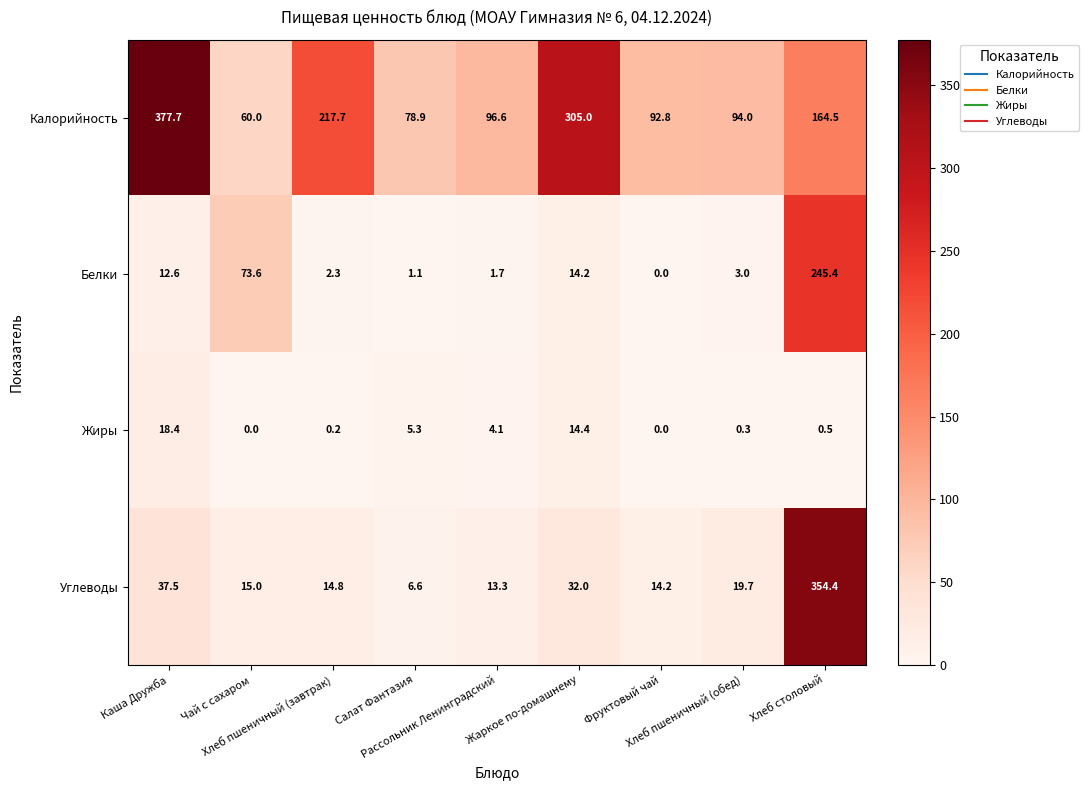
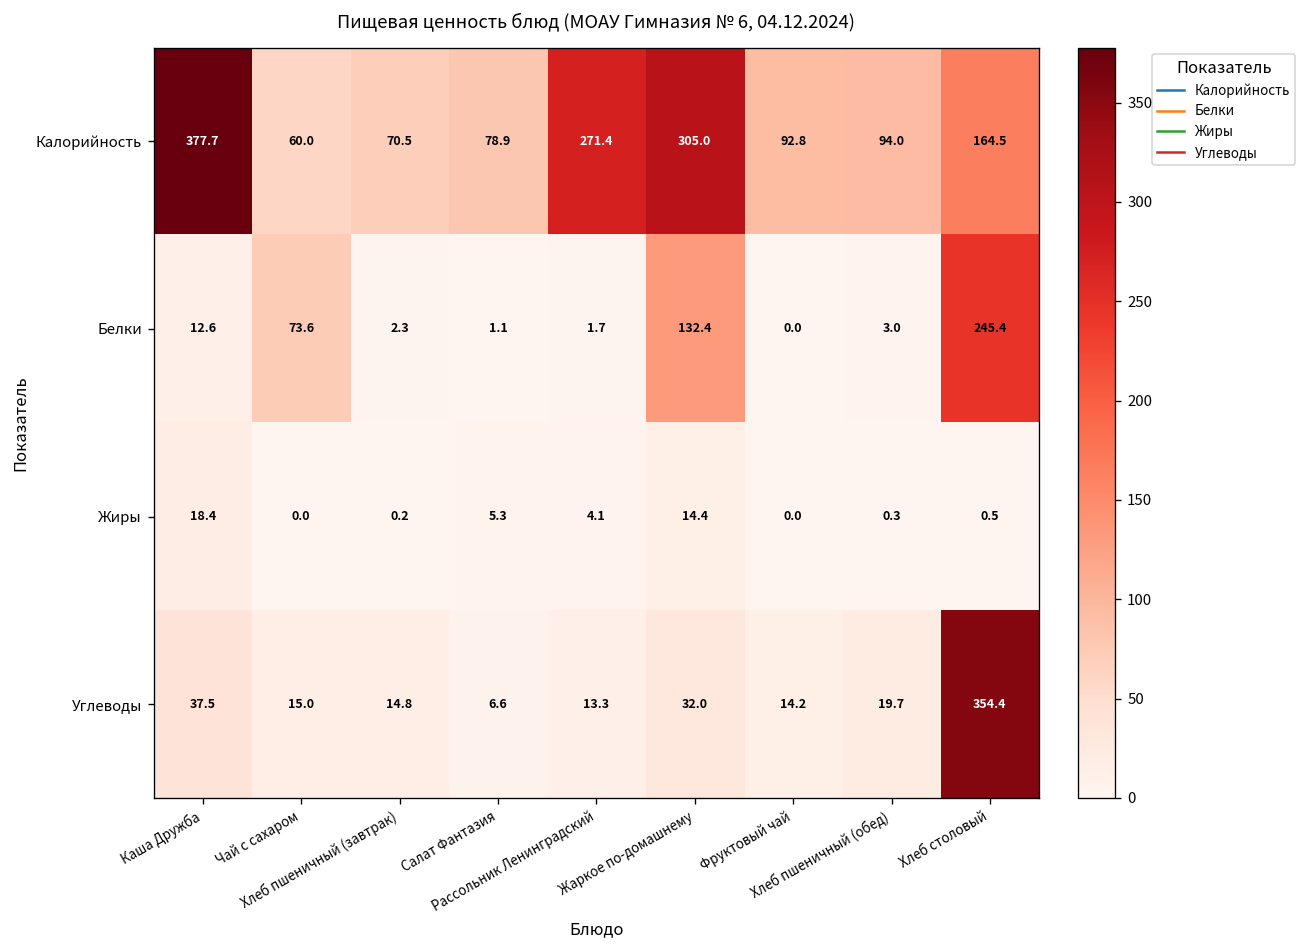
Калорийность, Хлеб пшеничный (завтрак): 217.7 -> 70.5
Калорийность, Рассольник Ленинградский: 96.6 -> 271.4
Белки, Жаркое по-домашнему: 14.2 -> 132.4
